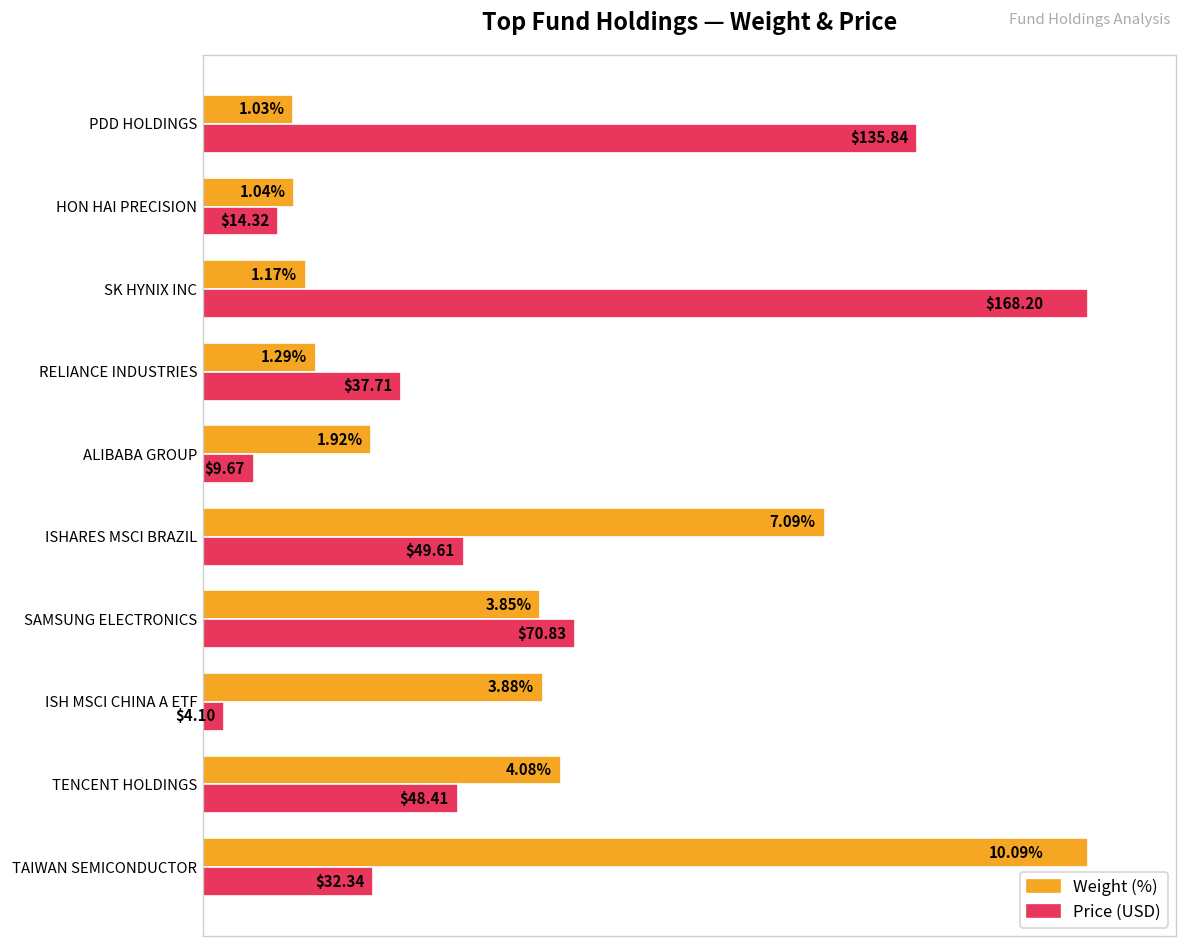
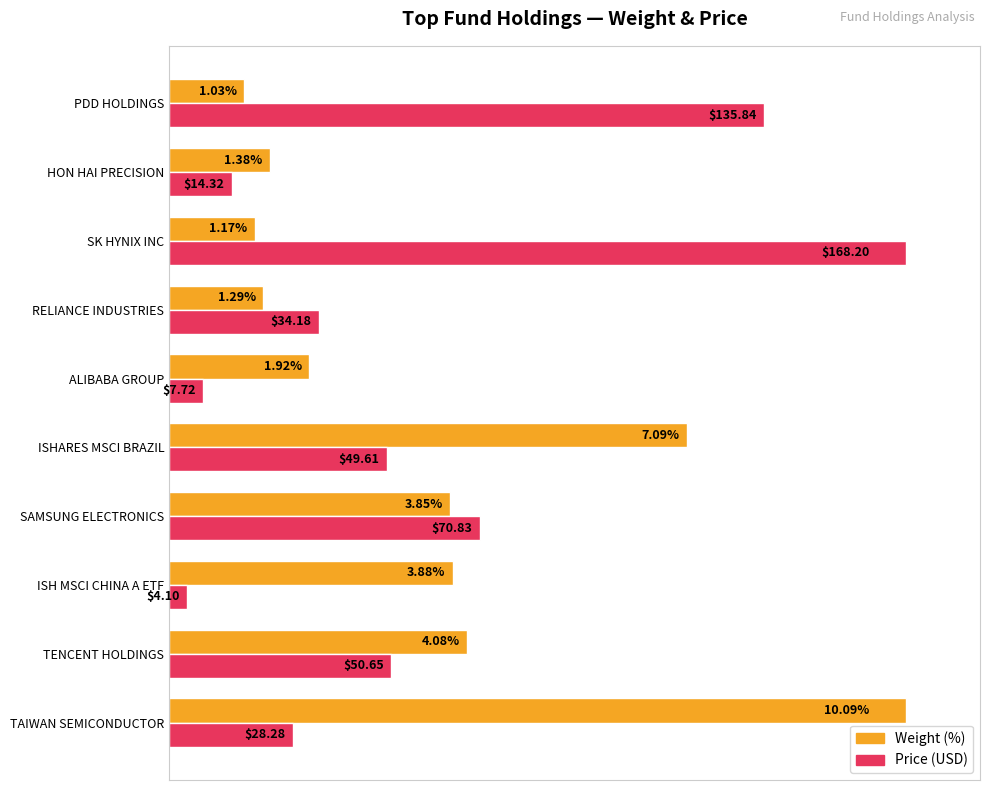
Weight (%), HON HAI PRECISION: 1.04% -> 1.38%
Price (USD), RELIANCE INDUSTRIES: $37.71 -> $34.18
Price (USD), ALIBABA GROUP: $9.67 -> $7.72
Price (USD), TENCENT HOLDINGS: $48.41 -> $50.65
Price (USD), TAIWAN SEMICONDUCTOR: $32.34 -> $28.28
